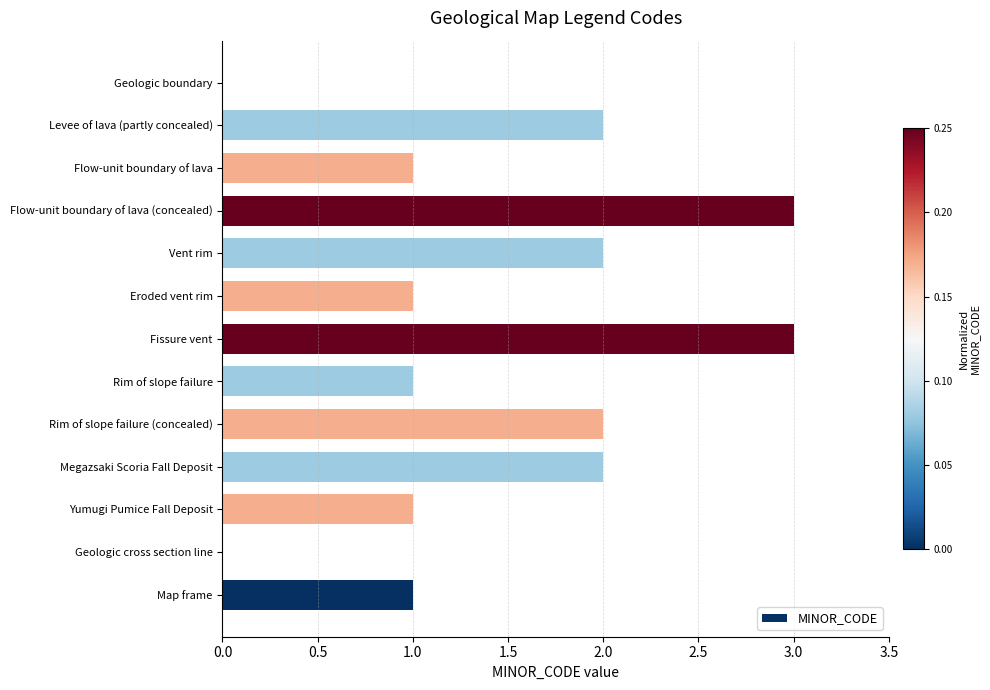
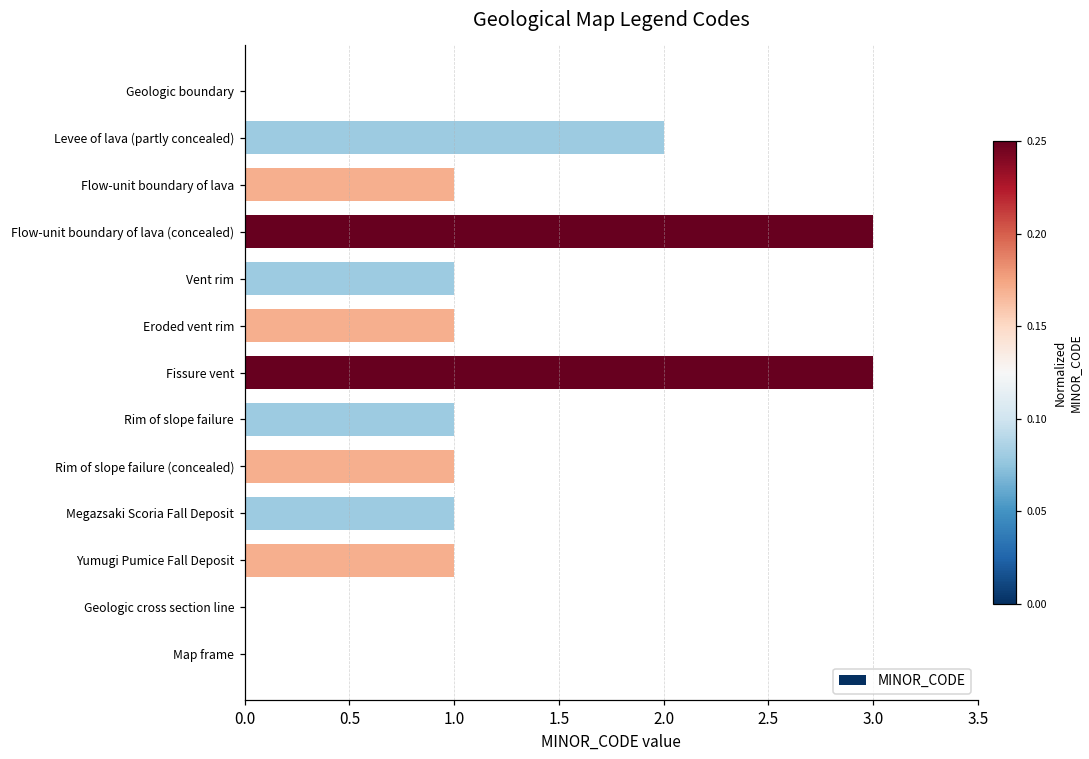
Vent rim: 2 -> 1
Rim of slope failure (concealed): 2 -> 1
Megazsaki Scoria Fall Deposit: 2 -> 1
Map frame: 1 -> 0
